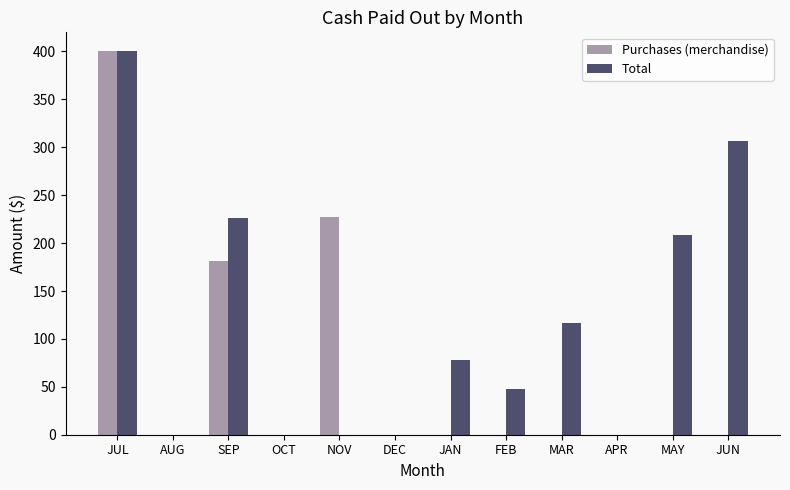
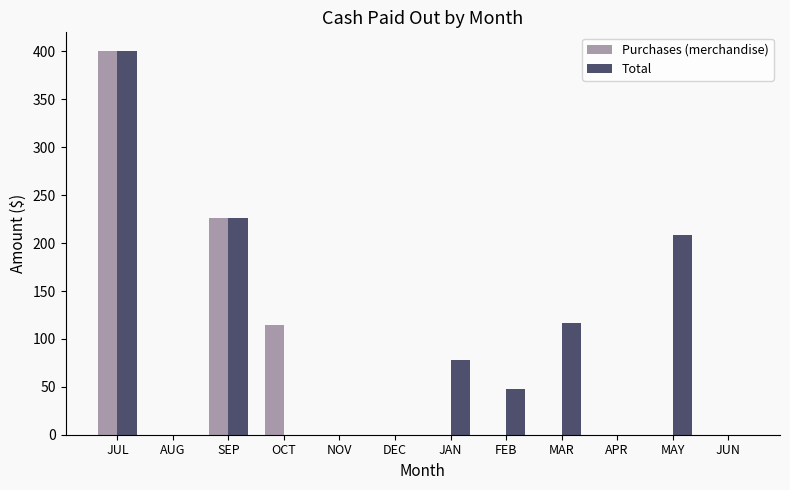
Purchases (merchandise), SEP: 180 -> 230
Purchases (merchandise), OCT: 0 -> 120
Purchases (merchandise), NOV: 230 -> 0
Total, JUN: 310 -> 0
